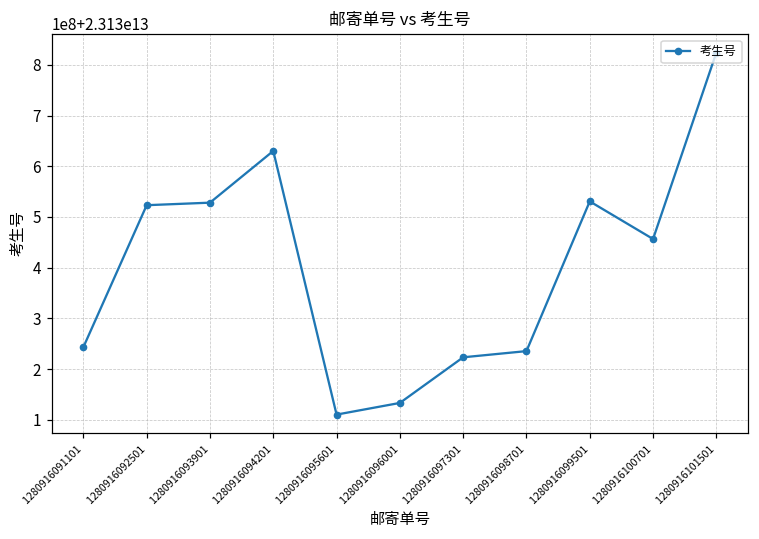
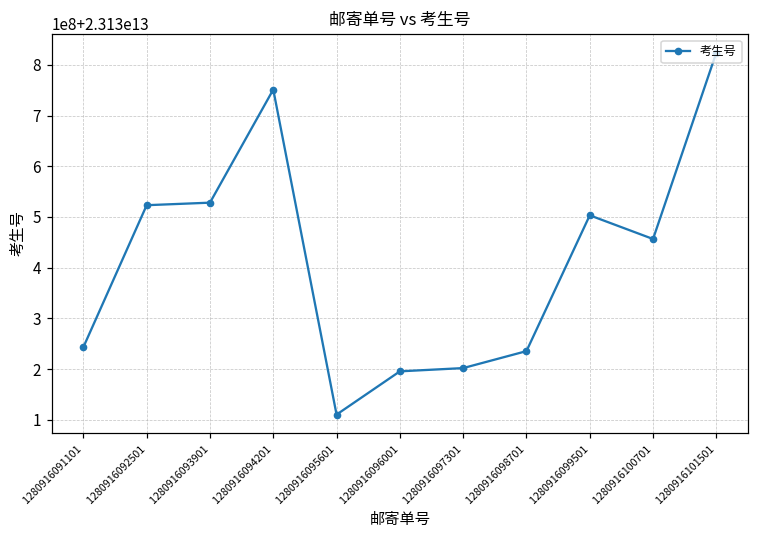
1280916094201: 23130630000000 -> 23130750000000
1280916096001: 23130130000000 -> 23130200000000
1280916097301: 23130220000000 -> 23130200000000
1280916099501: 23130530000000 -> 23130500000000
